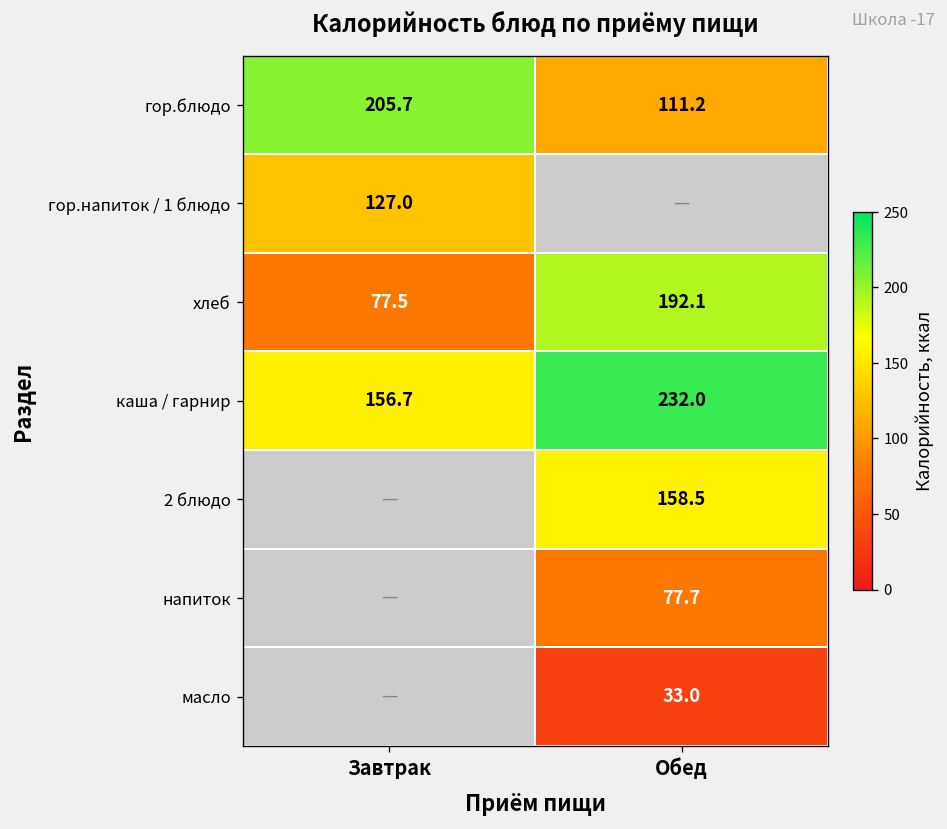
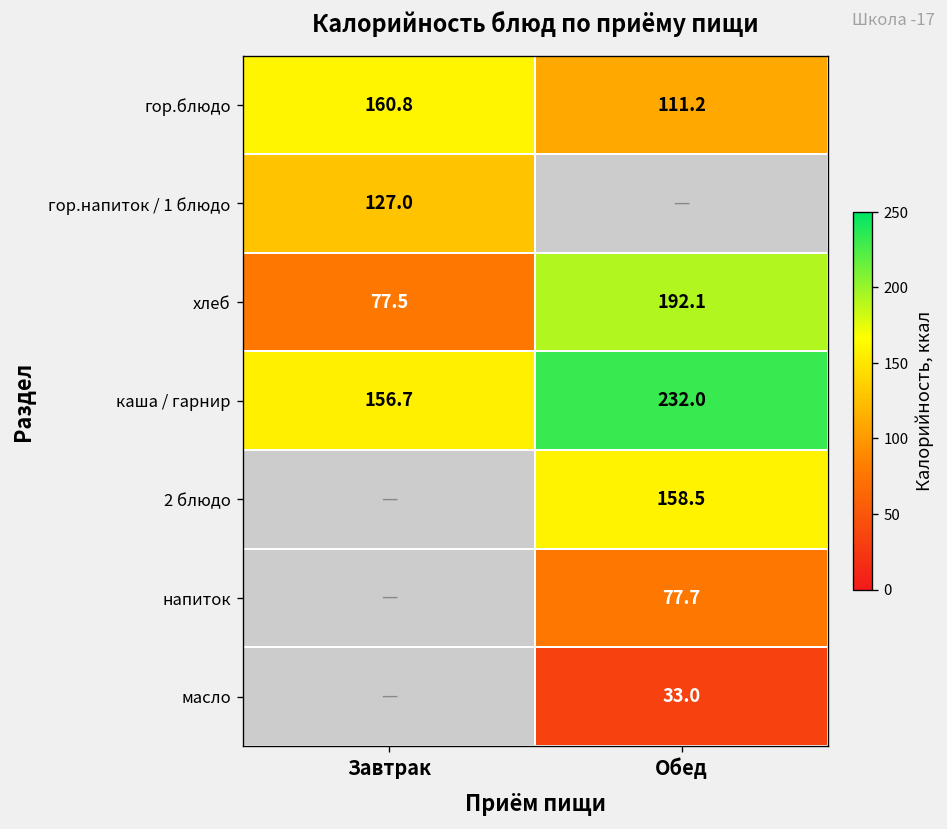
гор.блюдо, Завтрак: 205.7 -> 160.8
